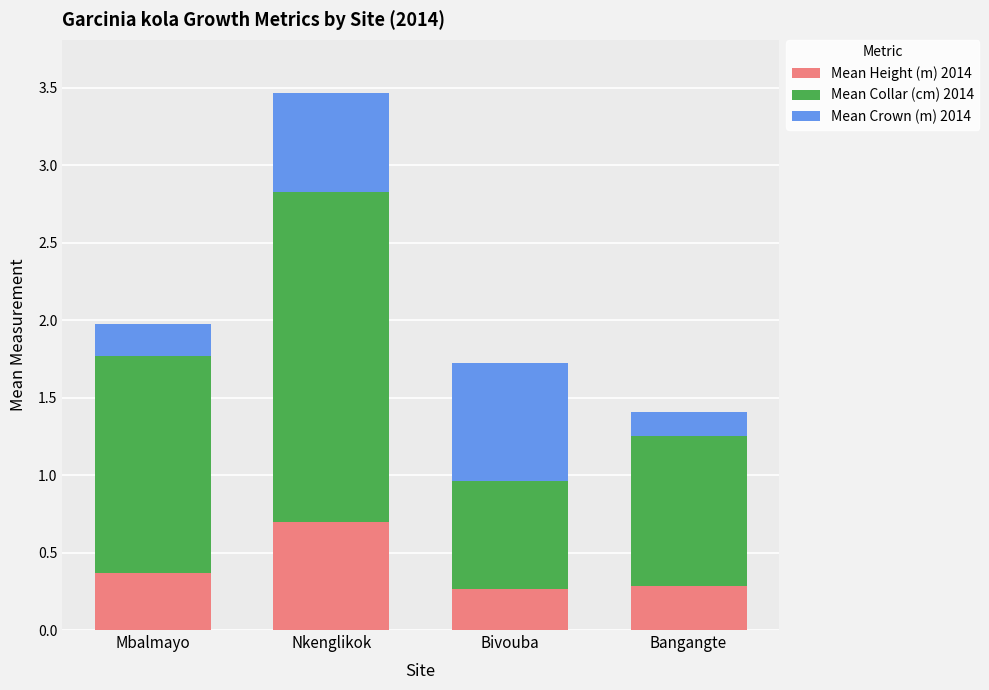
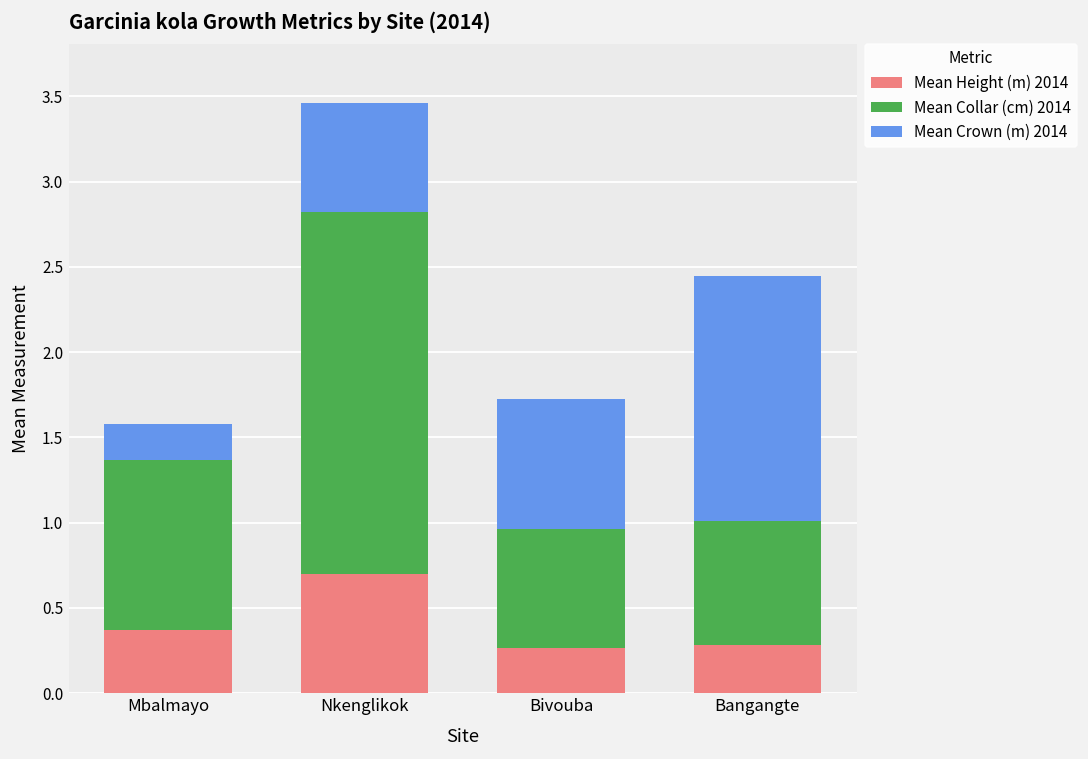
Mean Collar (cm) 2014, Mbalmayo: 1.4 -> 1.0
Mean Collar (cm) 2014, Bangangte: 0.97 -> 0.73
Mean Crown (m) 2014, Bangangte: 0.15 -> 1.44
